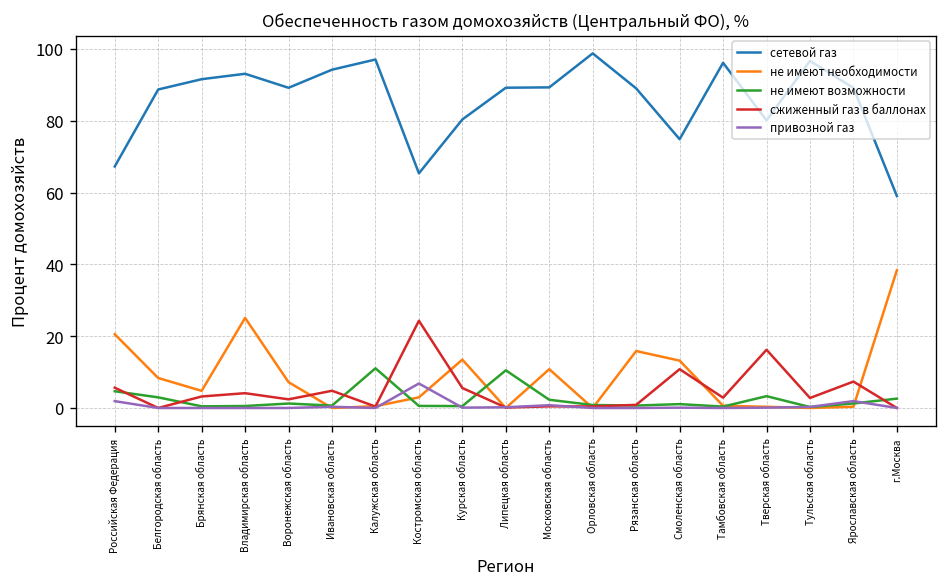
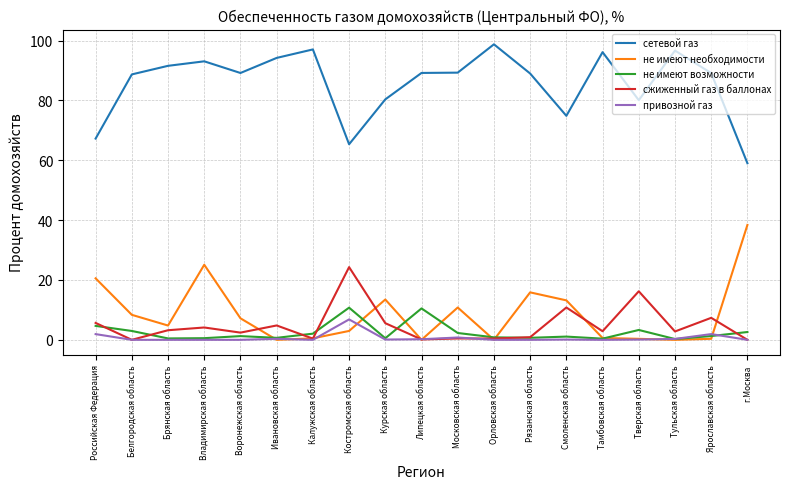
не имеют возможности, Калужская область: 11 -> 2
не имеют возможности, Костромская область: 1 -> 11
